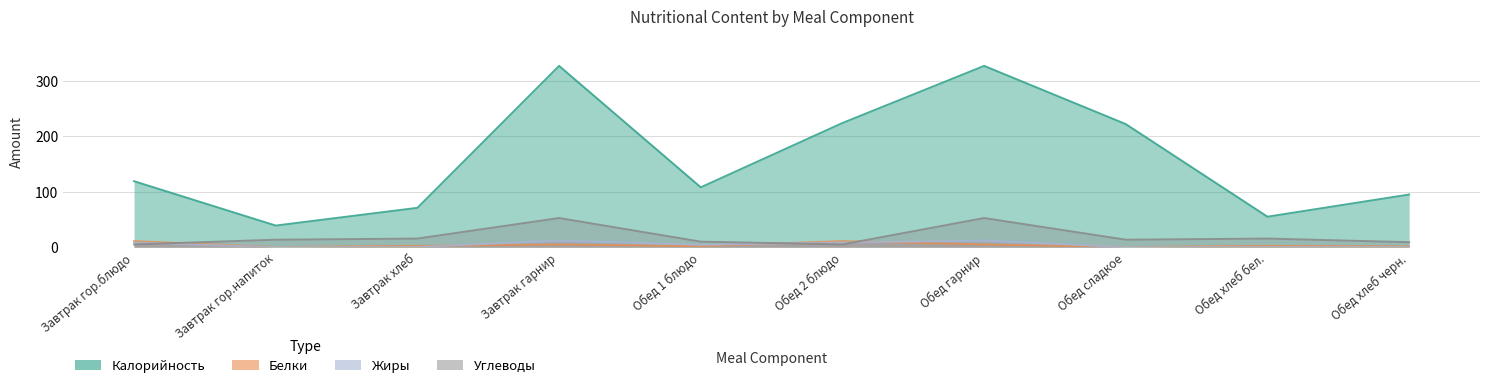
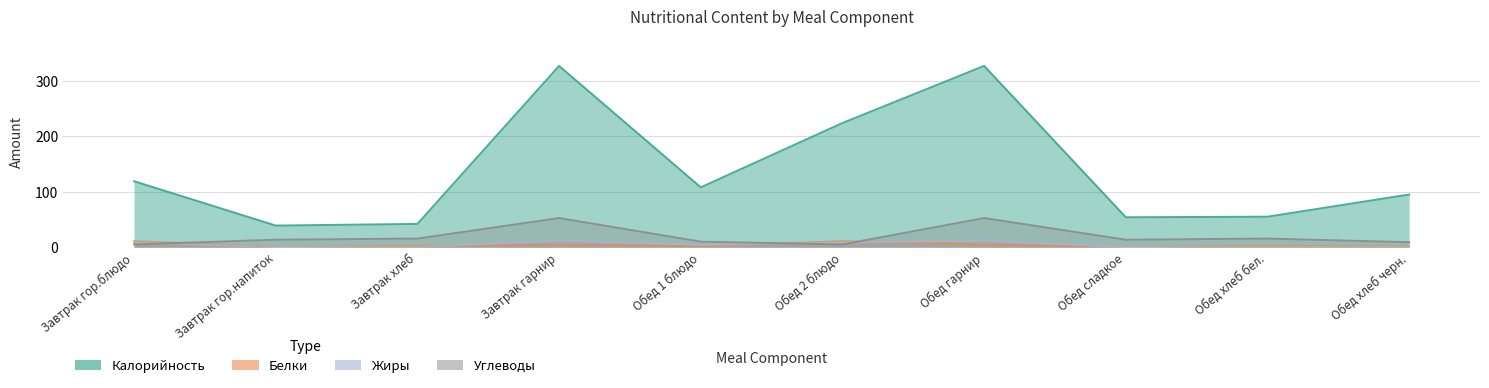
Калорийность, Завтрак хлеб: 70 -> 40
Калорийность, Обед сладкое: 220 -> 50
